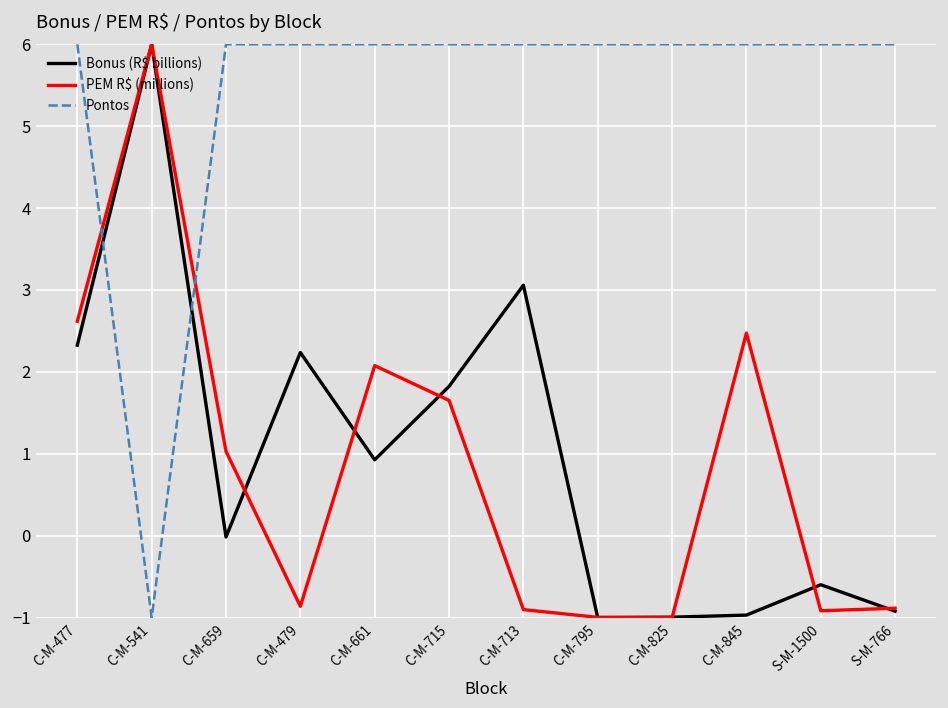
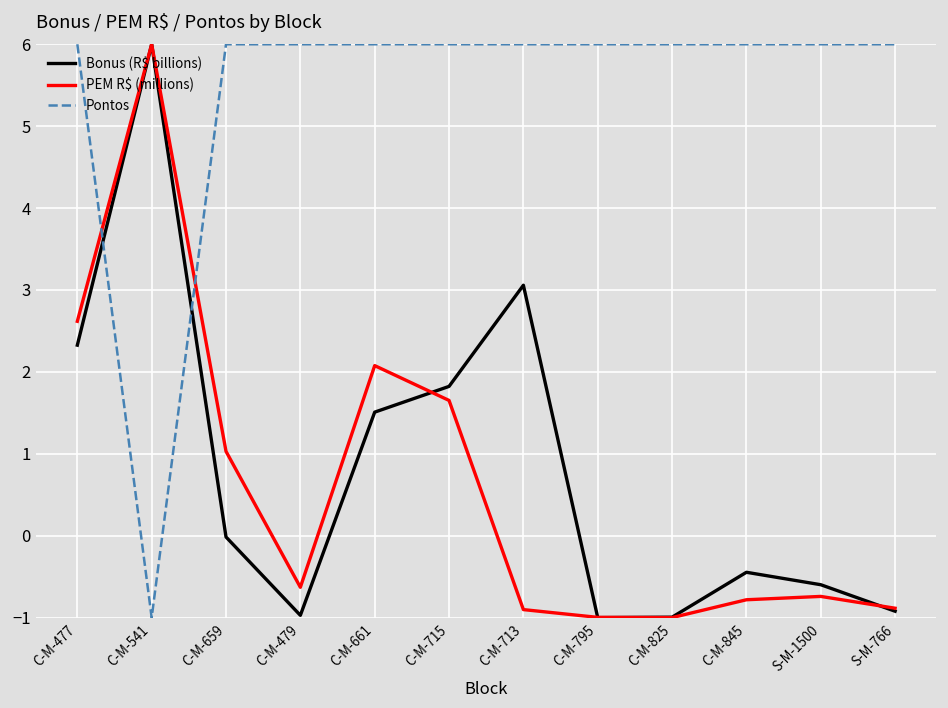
Bonus (R$ billions), C-M-479: 2.2 -> -1.0
PEM R$ (millions), C-M-479: -0.9 -> -0.6
Bonus (R$ billions), C-M-661: 0.9 -> 1.5
Bonus (R$ billions), C-M-845: -1.0 -> -0.4
PEM R$ (millions), C-M-845: 2.5 -> -0.8
PEM R$ (millions), S-M-1500: -0.9 -> -0.7
